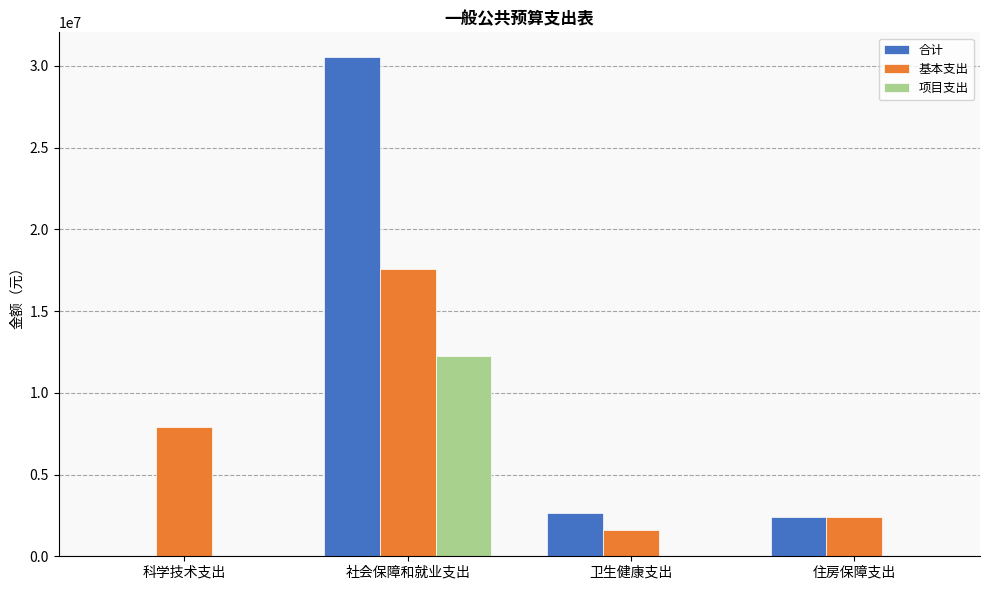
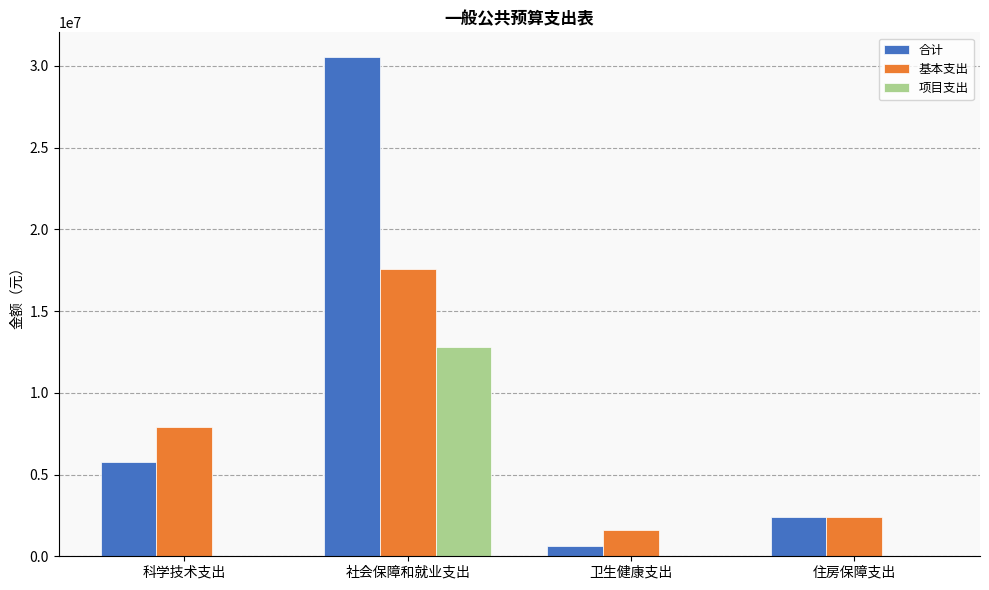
合计, 科学技术支出: 0 -> 5800000
项目支出, 社会保障和就业支出: 12300000 -> 12800000
合计, 卫生健康支出: 2600000 -> 600000
